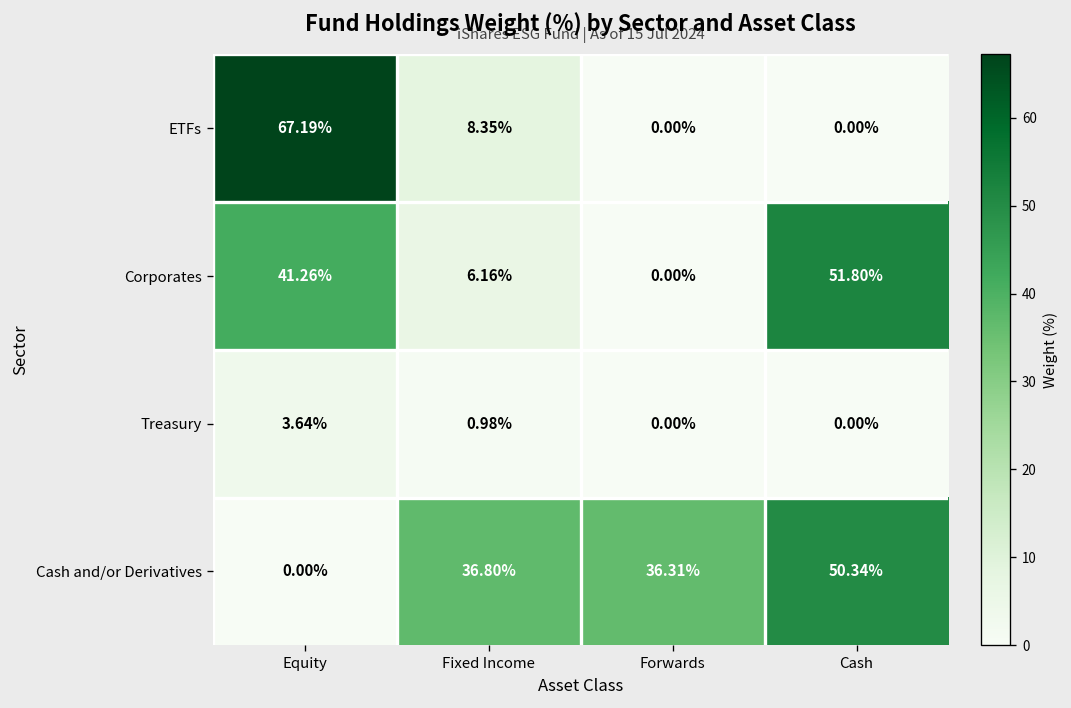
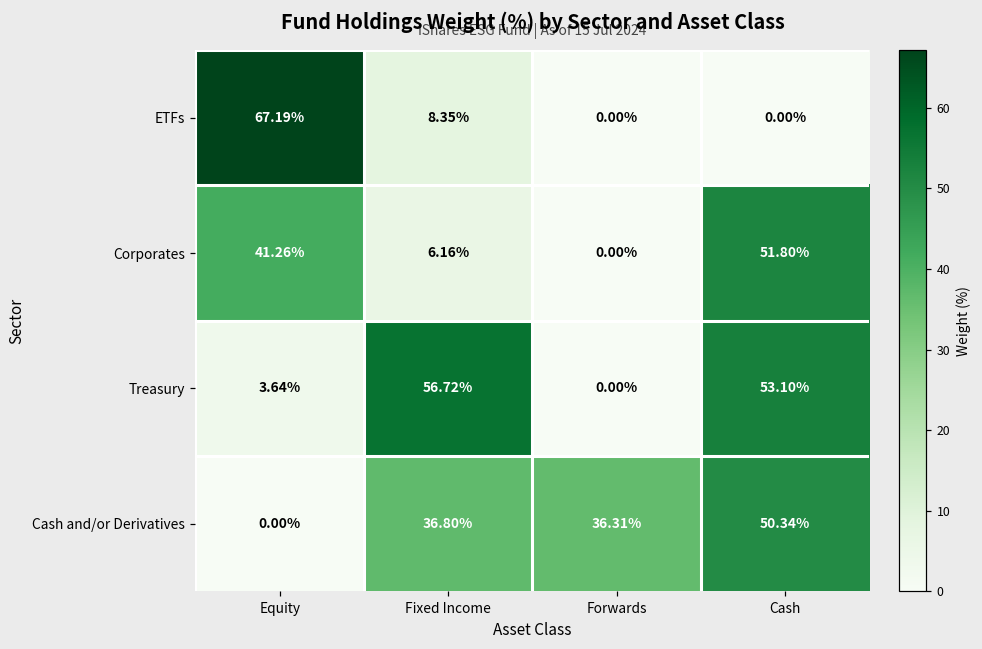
Treasury, Fixed Income: 0.98% -> 56.72%
Treasury, Cash: 0.00% -> 53.10%
